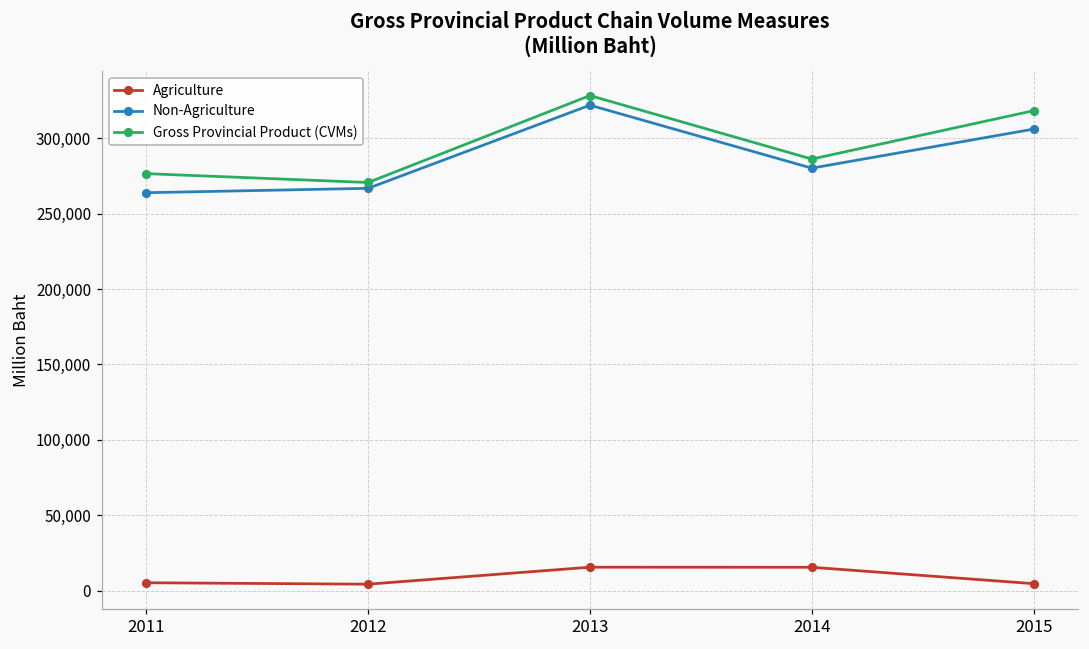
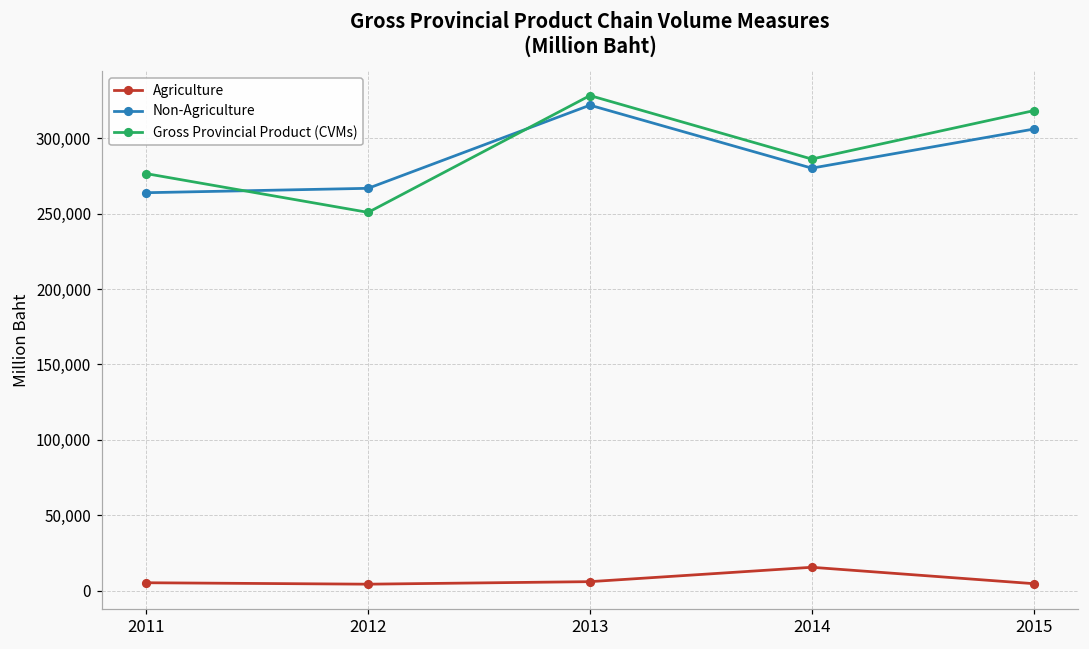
Gross Provincial Product (CVMs), 2012: 271,000 -> 251,000
Agriculture, 2013: 16,000 -> 6,000
